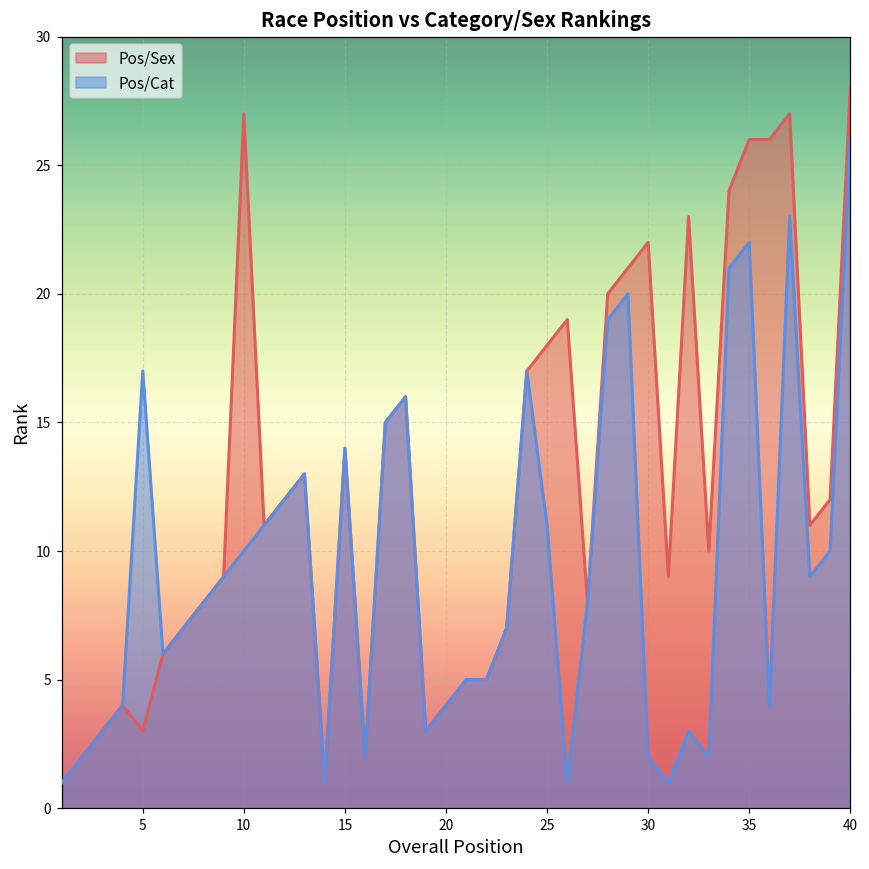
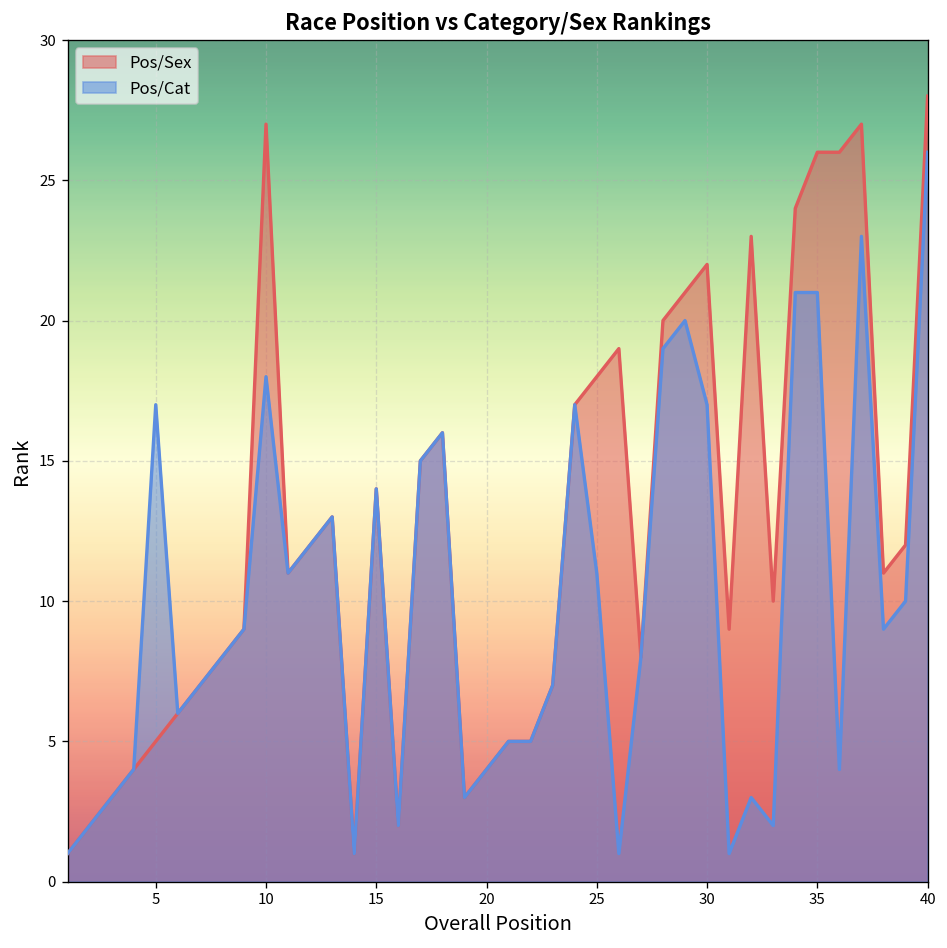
Pos/Sex, 5: 3 -> 5
Pos/Cat, 10: 10 -> 18
Pos/Cat, 30: 2 -> 17
Pos/Cat, 35: 22 -> 21
